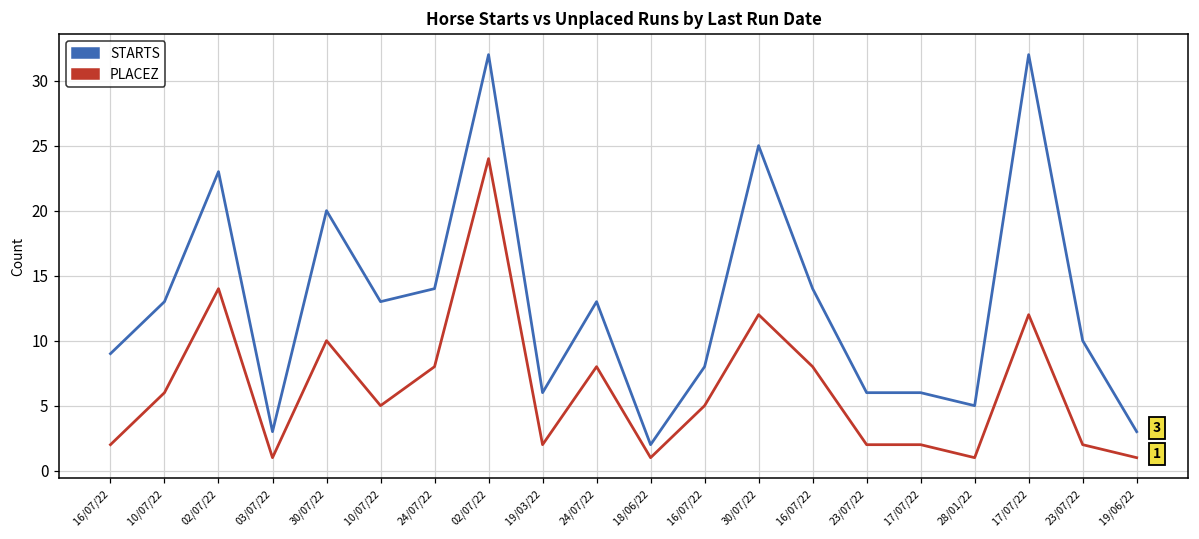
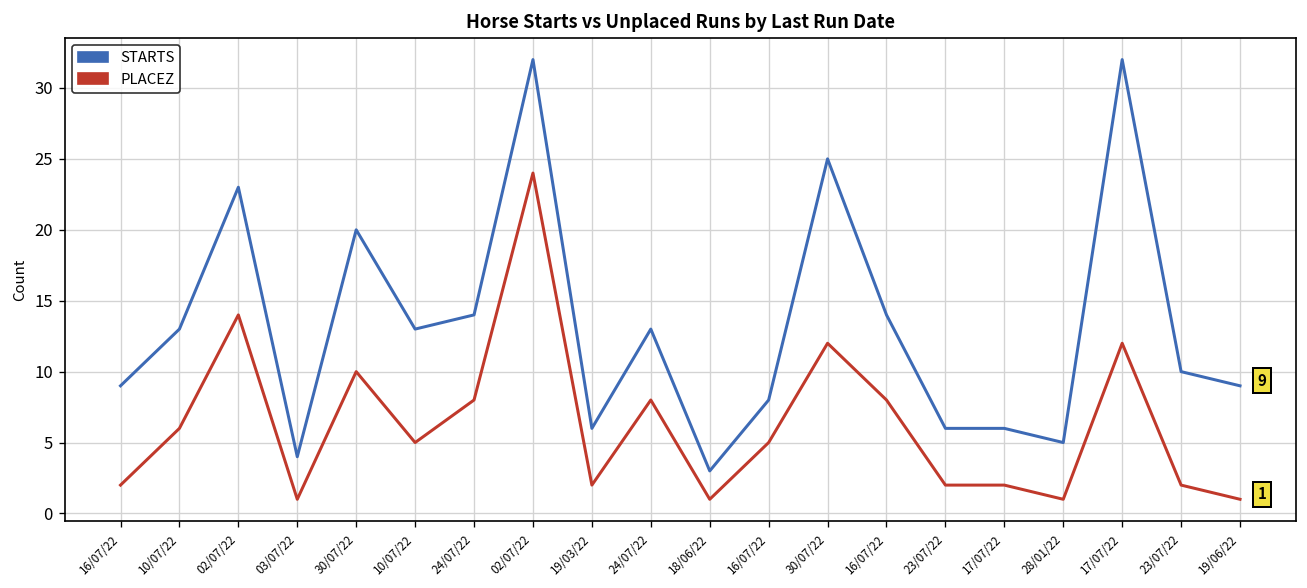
STARTS, 03/07/22: 3 -> 4
STARTS, 18/06/22: 2 -> 3
STARTS, 19/06/22: 3 -> 9
